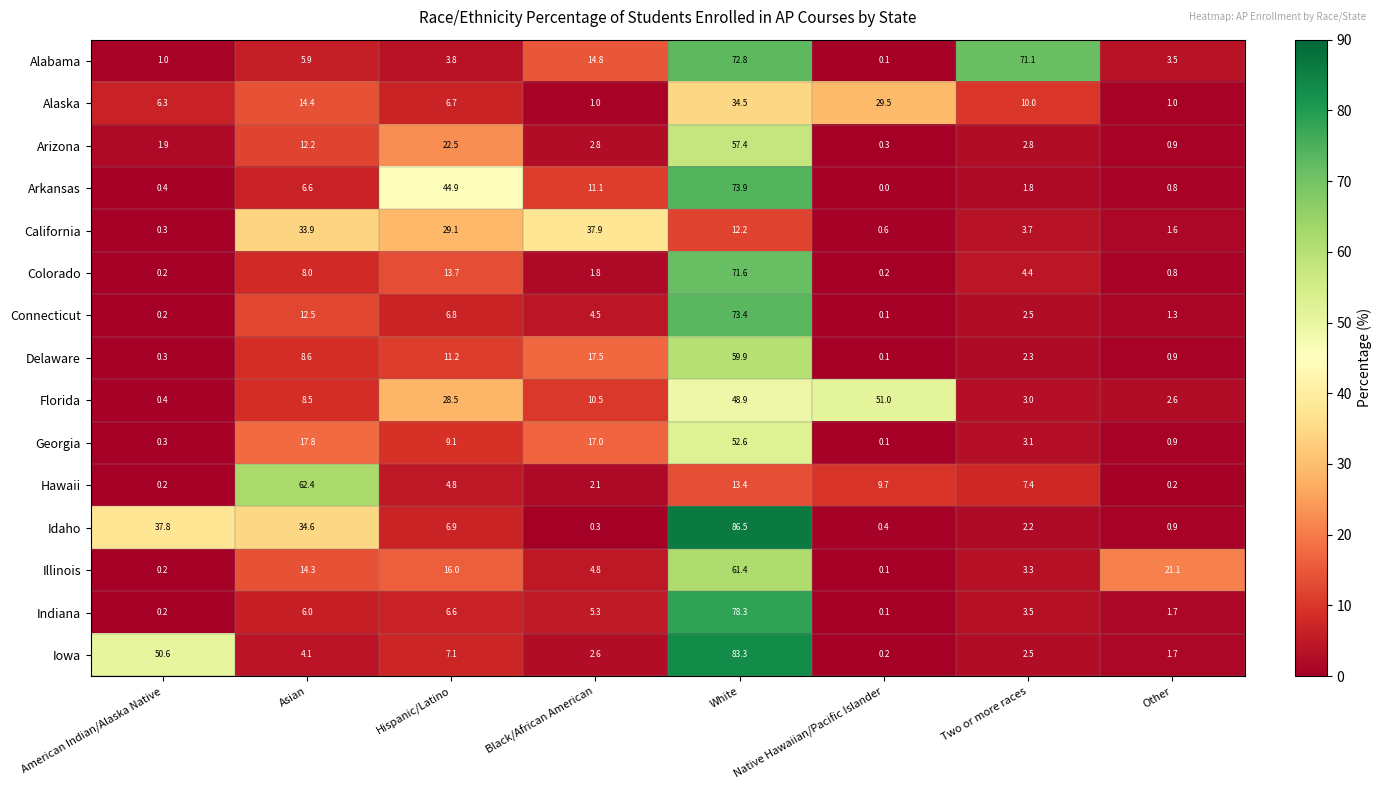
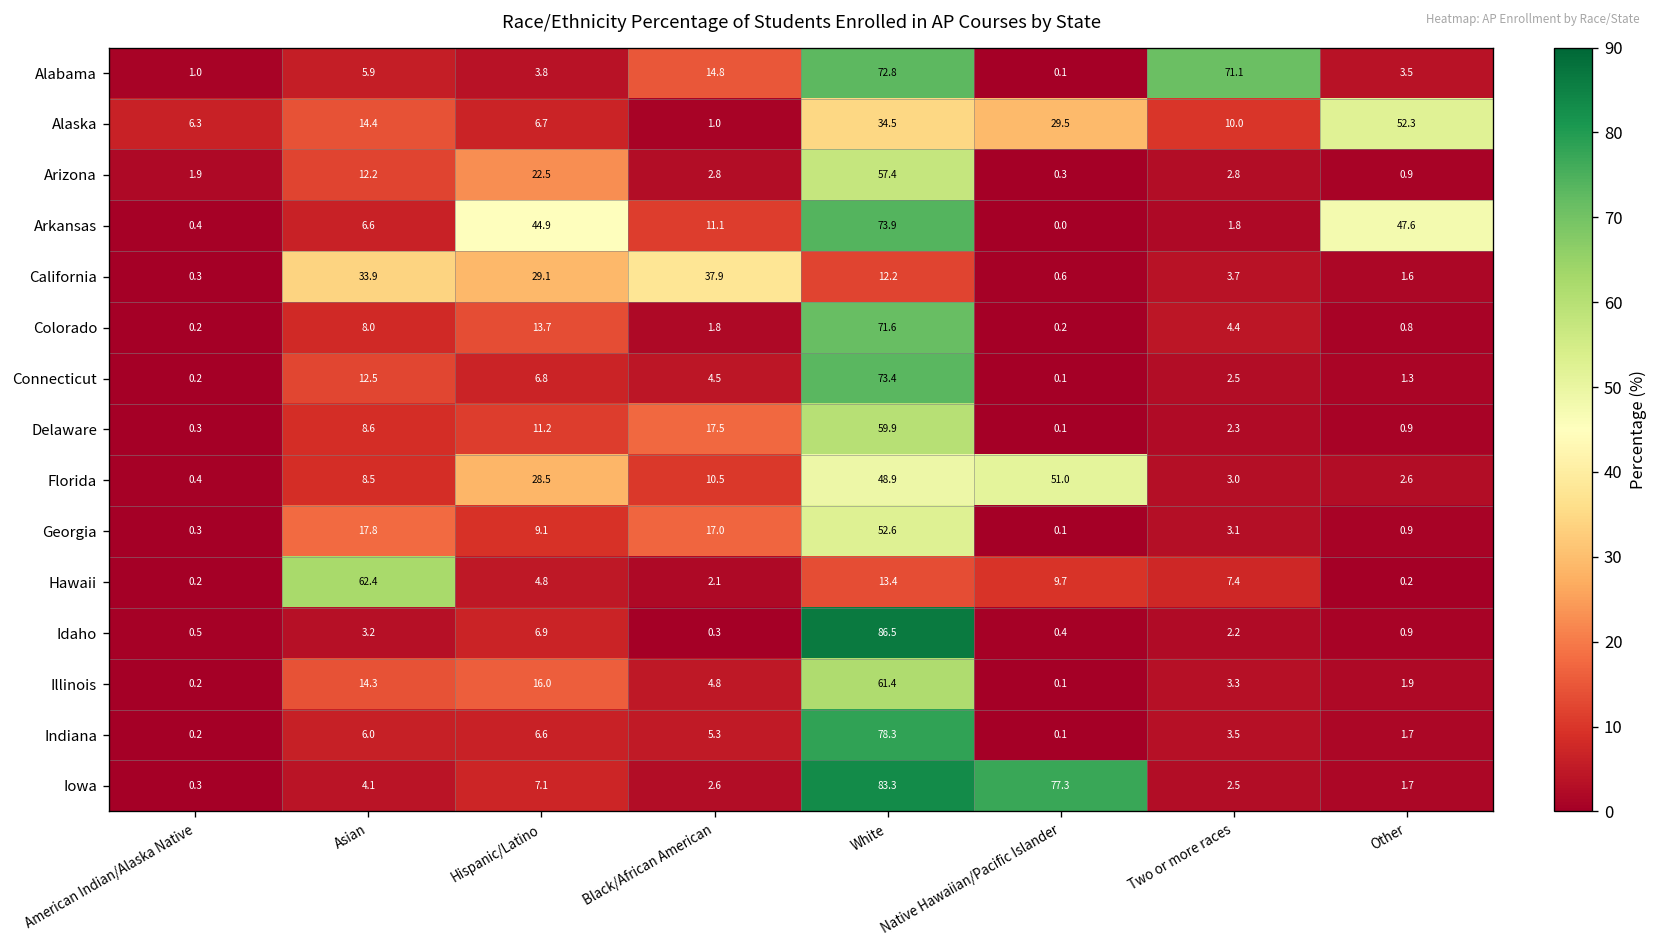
Alaska, Other: 1.0 -> 52.3
Arkansas, Other: 0.8 -> 47.6
Idaho, American Indian/Alaska Native: 37.8 -> 0.5
Idaho, Asian: 34.6 -> 3.2
Illinois, Other: 21.1 -> 1.9
Iowa, American Indian/Alaska Native: 50.6 -> 0.3
Iowa, Native Hawaiian/Pacific Islander: 0.2 -> 77.3
